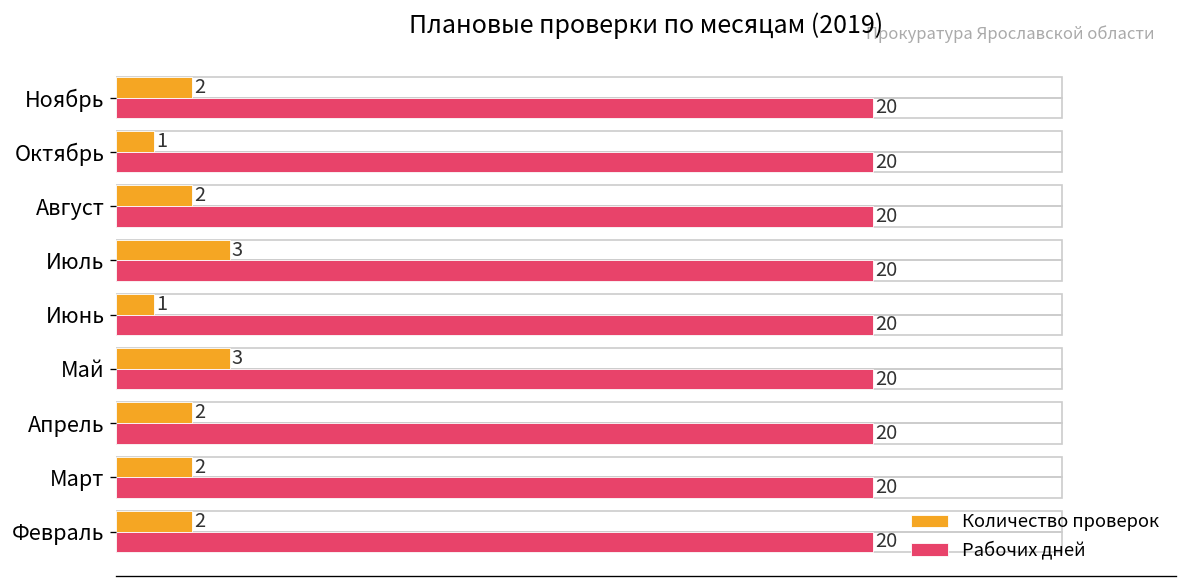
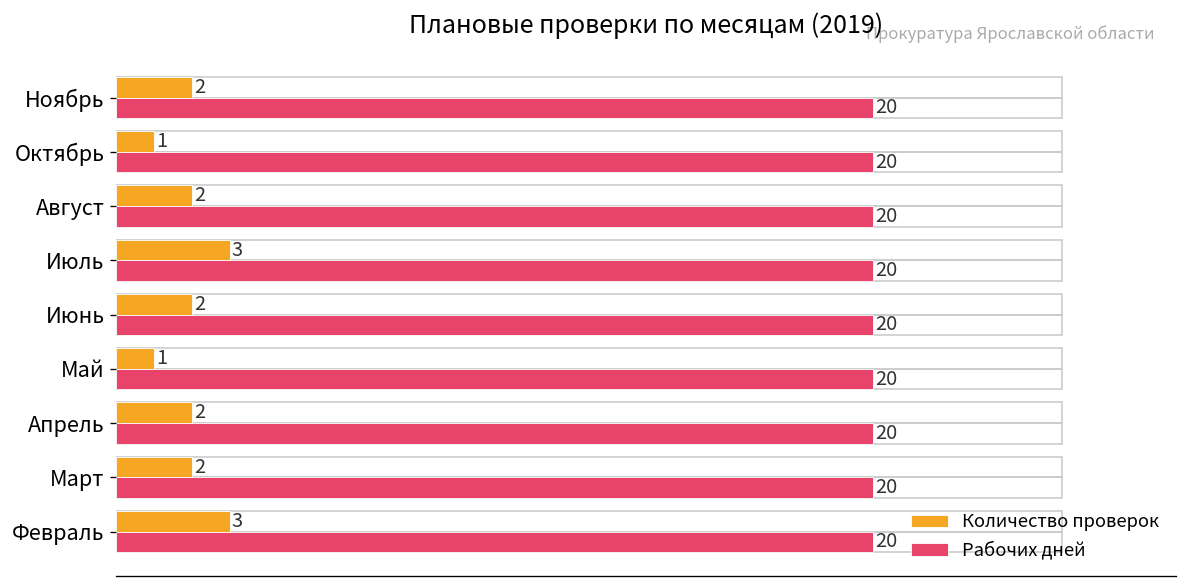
Количество проверок, Июнь: 1 -> 2
Количество проверок, Май: 3 -> 1
Количество проверок, Февраль: 2 -> 3
